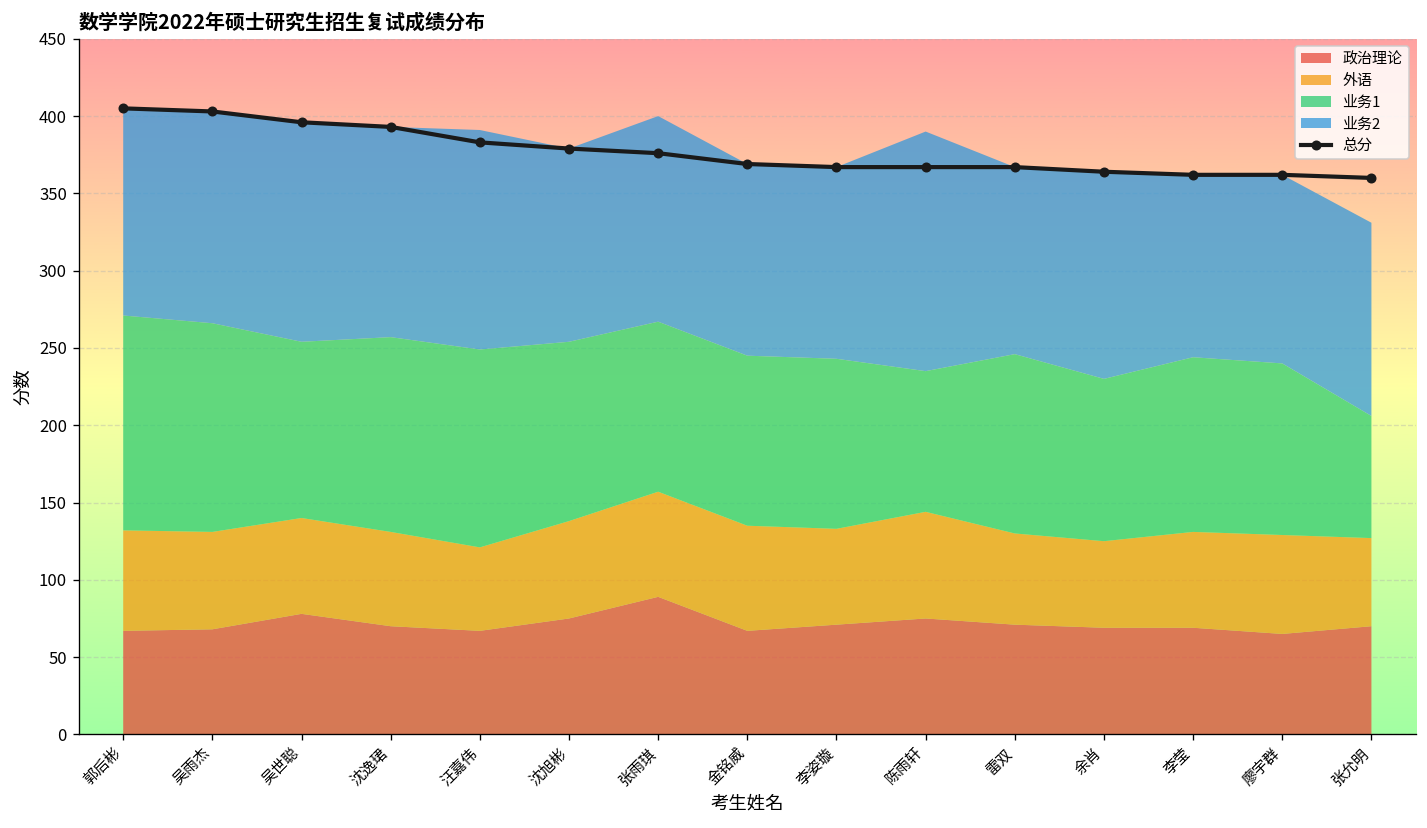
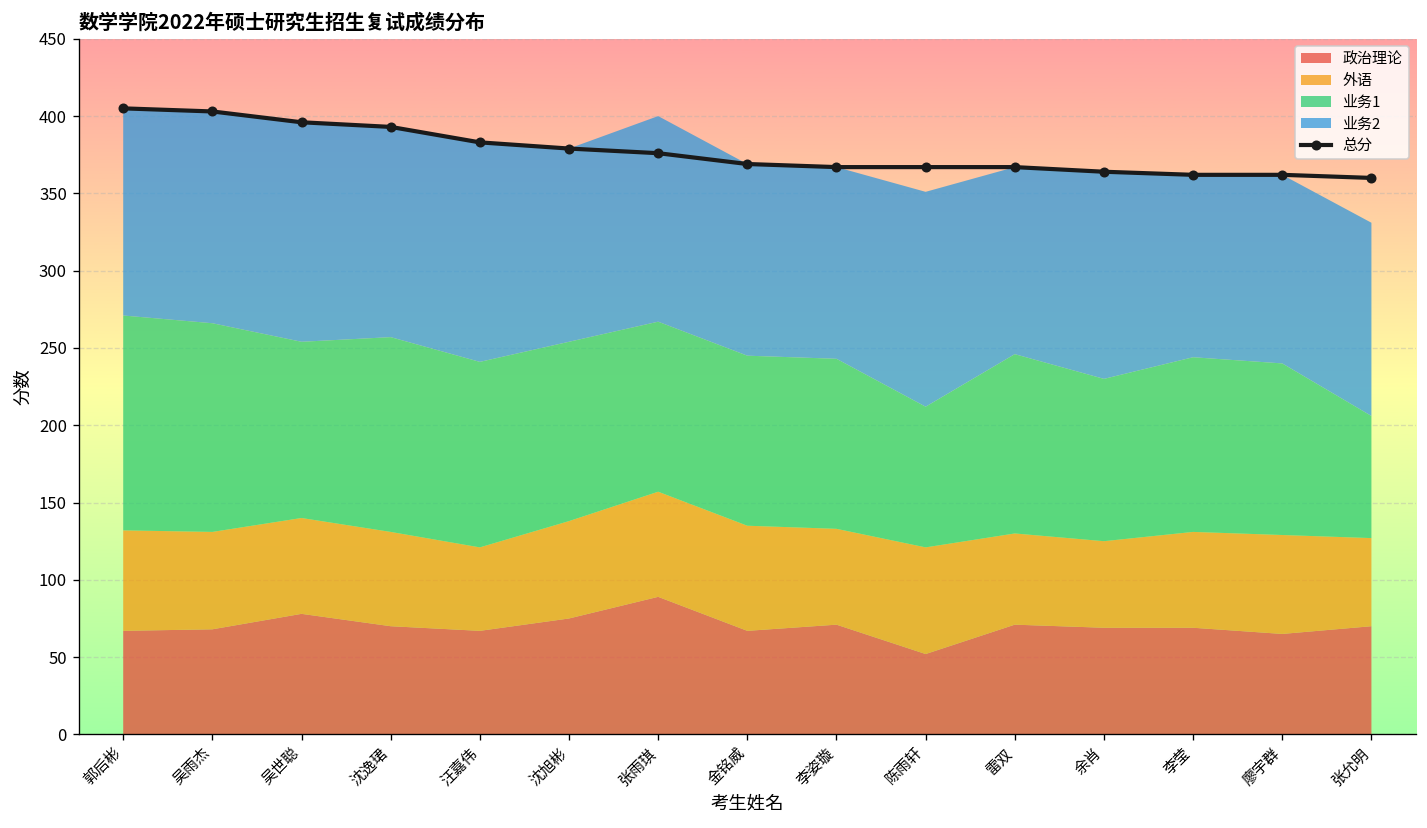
业务1, 汪嘉伟: 128 -> 120
政治理论, 陈雨轩: 75 -> 52
业务2, 陈雨轩: 155 -> 139
